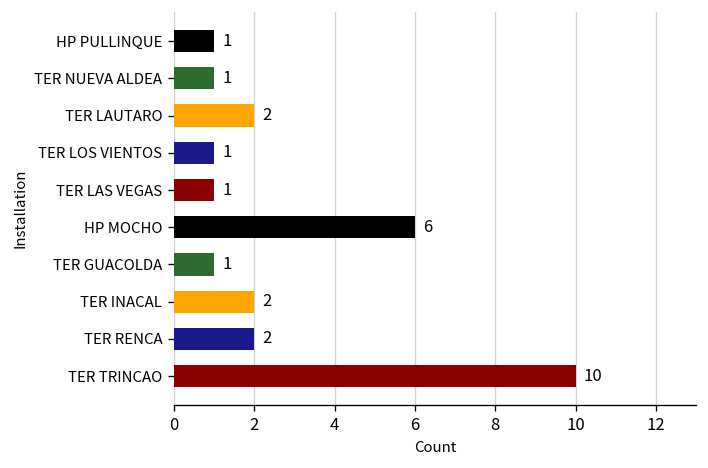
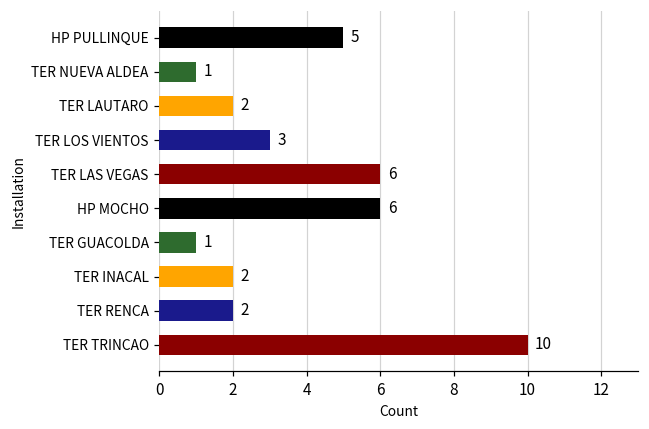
HP PULLINQUE: 1 -> 5
TER LOS VIENTOS: 1 -> 3
TER LAS VEGAS: 1 -> 6
